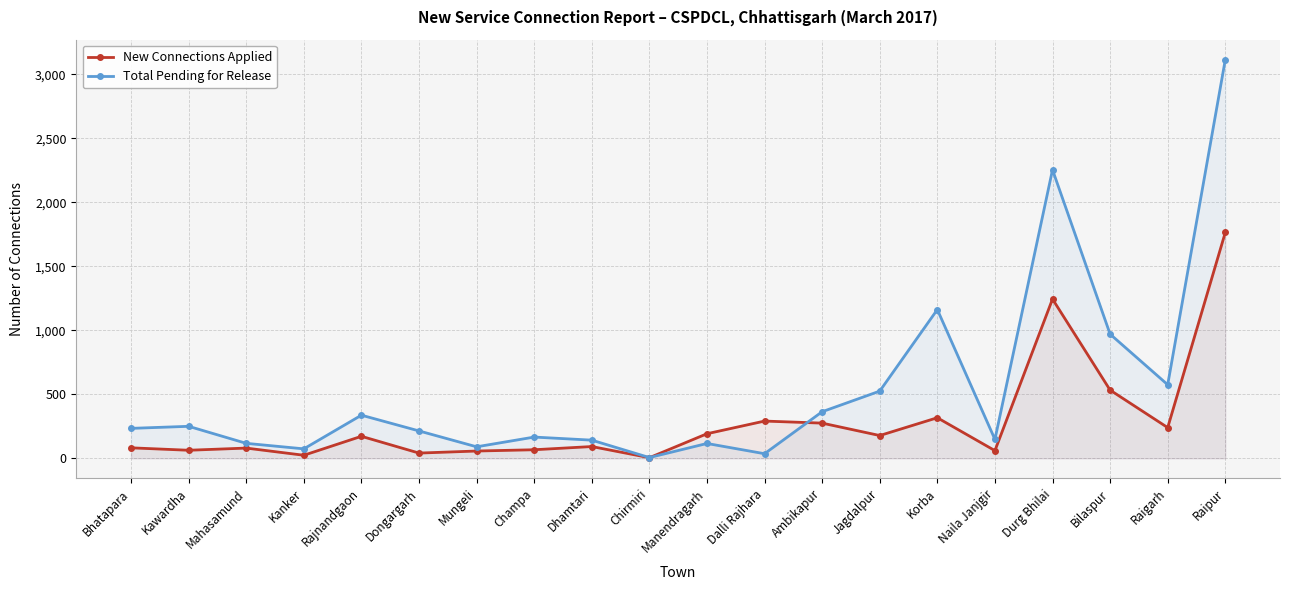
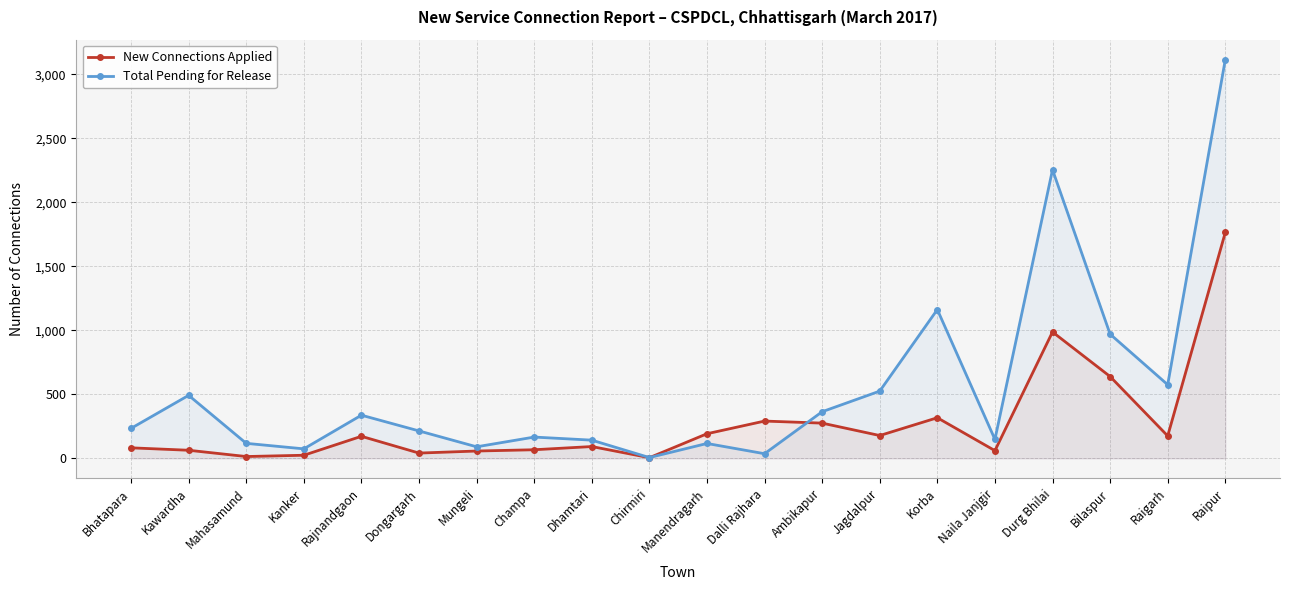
Total Pending for Release, Kawardha: 250 -> 490
New Connections Applied, Mahasamund: 80 -> 10
New Connections Applied, Durg Bhilai: 1,240 -> 990
New Connections Applied, Bilaspur: 530 -> 640
New Connections Applied, Raigarh: 240 -> 180
